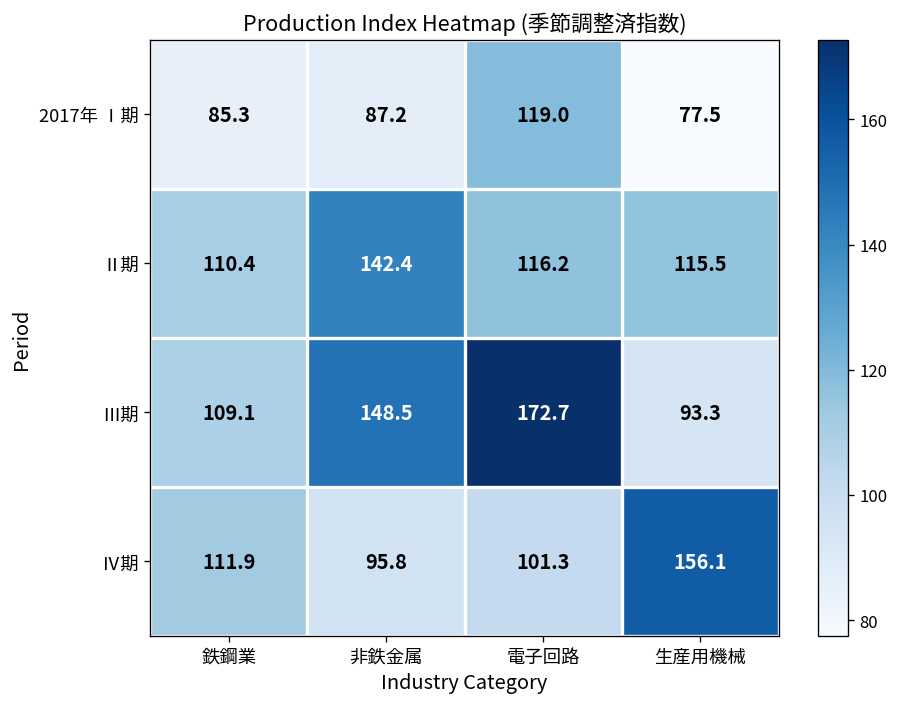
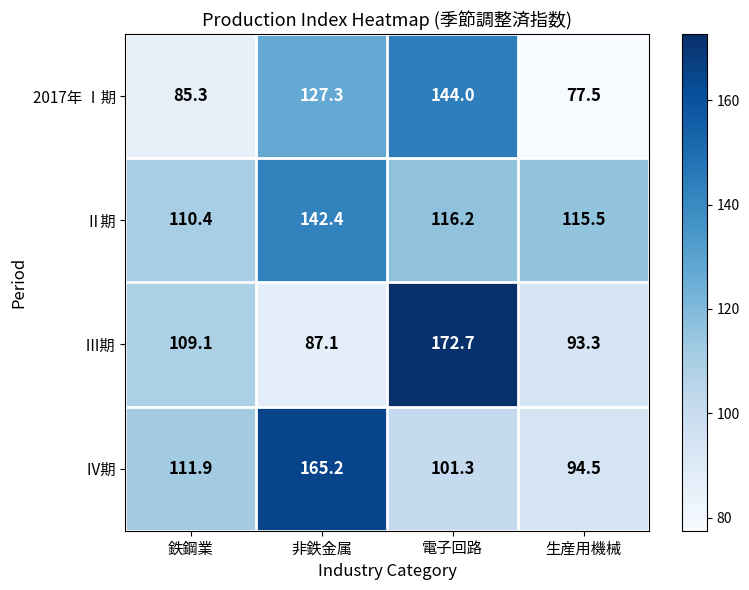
2017年 Ⅰ期, 非鉄金属: 87.2 -> 127.3
2017年 Ⅰ期, 電子回路: 119.0 -> 144.0
Ⅲ期, 非鉄金属: 148.5 -> 87.1
Ⅳ期, 非鉄金属: 95.8 -> 165.2
Ⅳ期, 生産用機械: 156.1 -> 94.5
